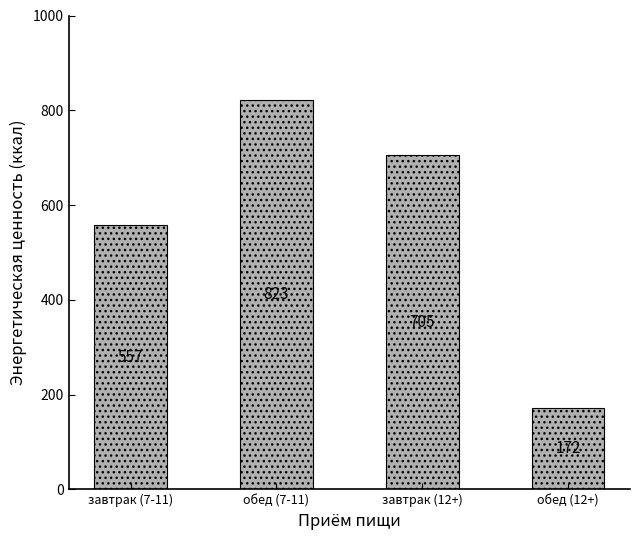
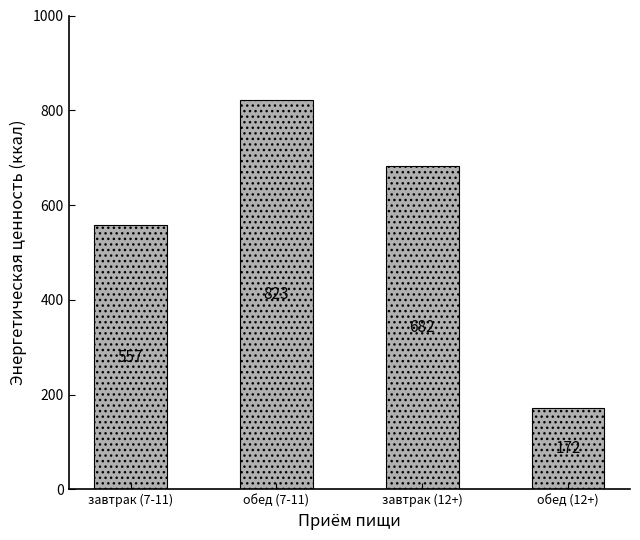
завтрак (12+): 705 -> 682
